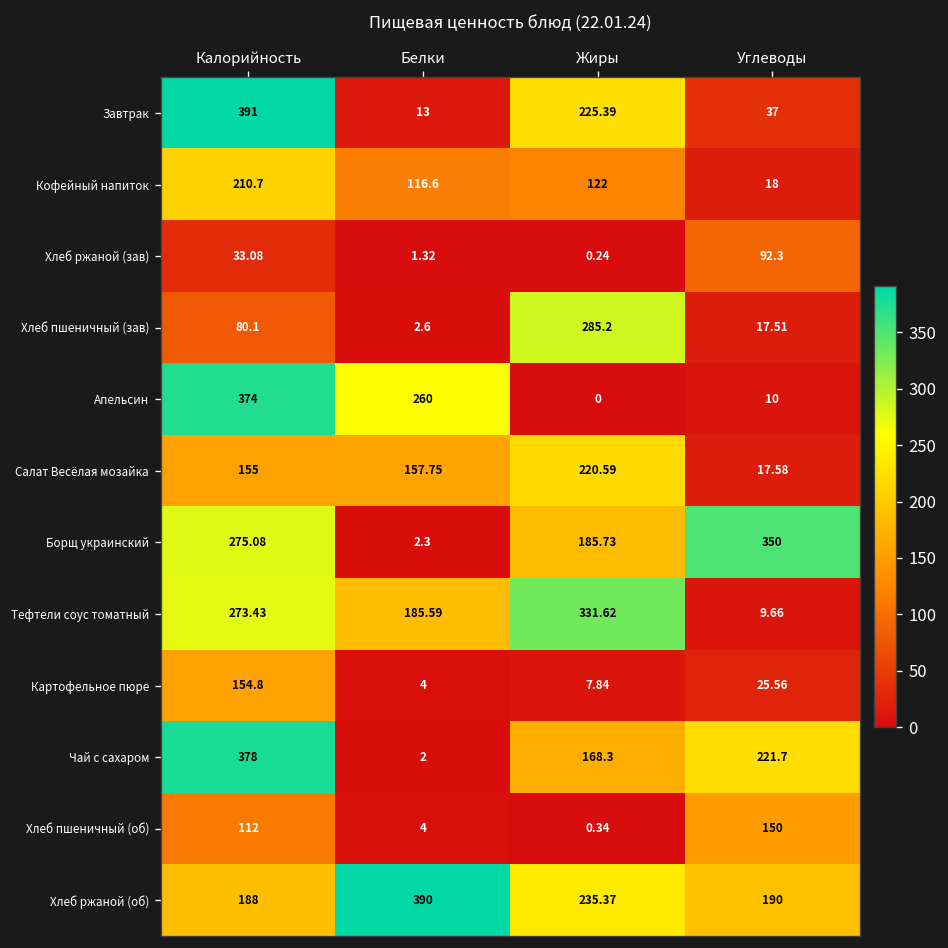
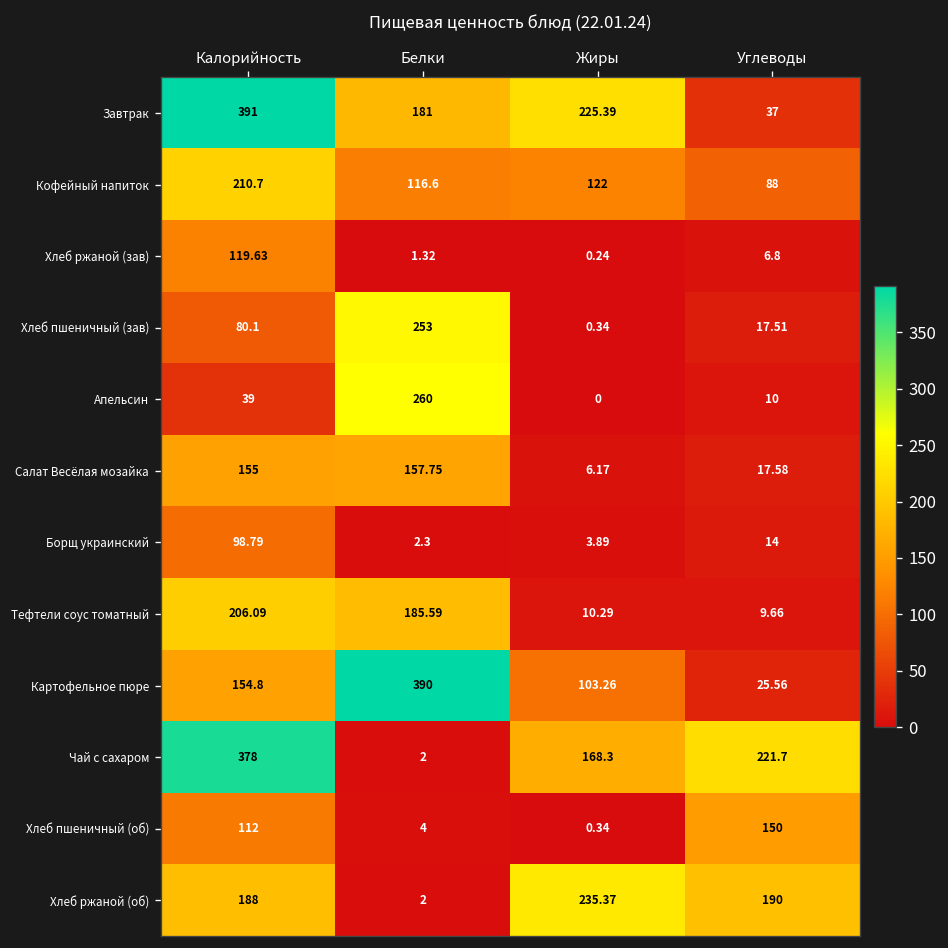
Завтрак, Белки: 13 -> 181
Кофейный напиток, Углеводы: 18 -> 88
Хлеб ржаной (зав), Калорийность: 33.08 -> 119.63
Хлеб ржаной (зав), Углеводы: 92.3 -> 6.8
Хлеб пшеничный (зав), Белки: 2.6 -> 253
Хлеб пшеничный (зав), Жиры: 285.2 -> 0.34
Апельсин, Калорийность: 374 -> 39
Салат Весёлая мозайка, Жиры: 220.59 -> 6.17
Борщ украинский, Калорийность: 275.08 -> 98.79
Борщ украинский, Жиры: 185.73 -> 3.89
Борщ украинский, Углеводы: 350 -> 14
Тефтели соус томатный, Калорийность: 273.43 -> 206.09
Тефтели соус томатный, Жиры: 331.62 -> 10.29
Картофельное пюре, Белки: 4 -> 390
Картофельное пюре, Жиры: 7.84 -> 103.26
Хлеб ржаной (об), Белки: 390 -> 2
